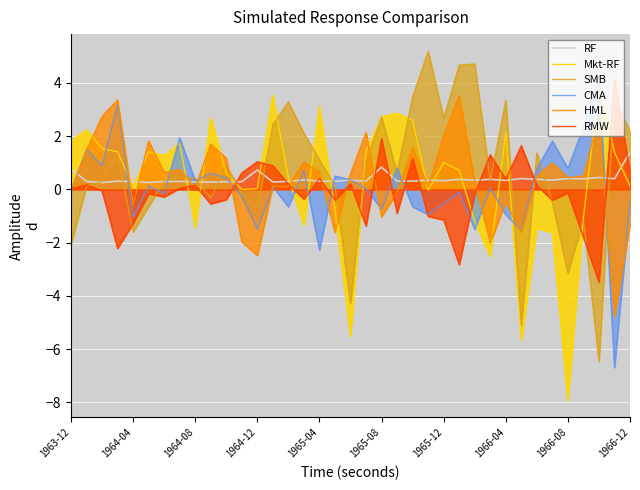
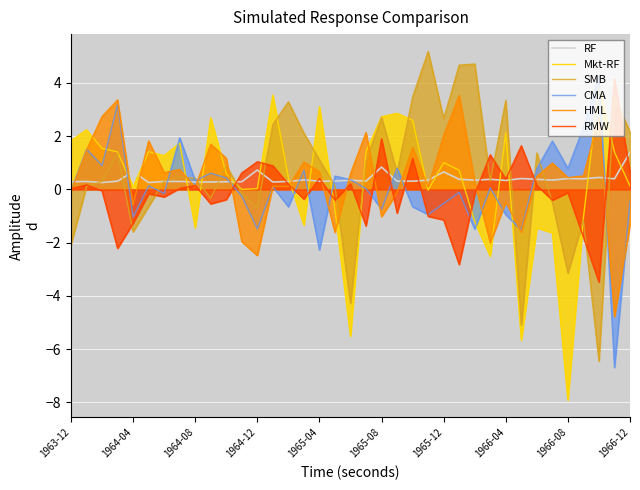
RF, 1963-12: 0.8 -> 0.3
RF, 1964-04: 0.3 -> 0.7
RF, 1965-12: 0.3 -> 0.7
